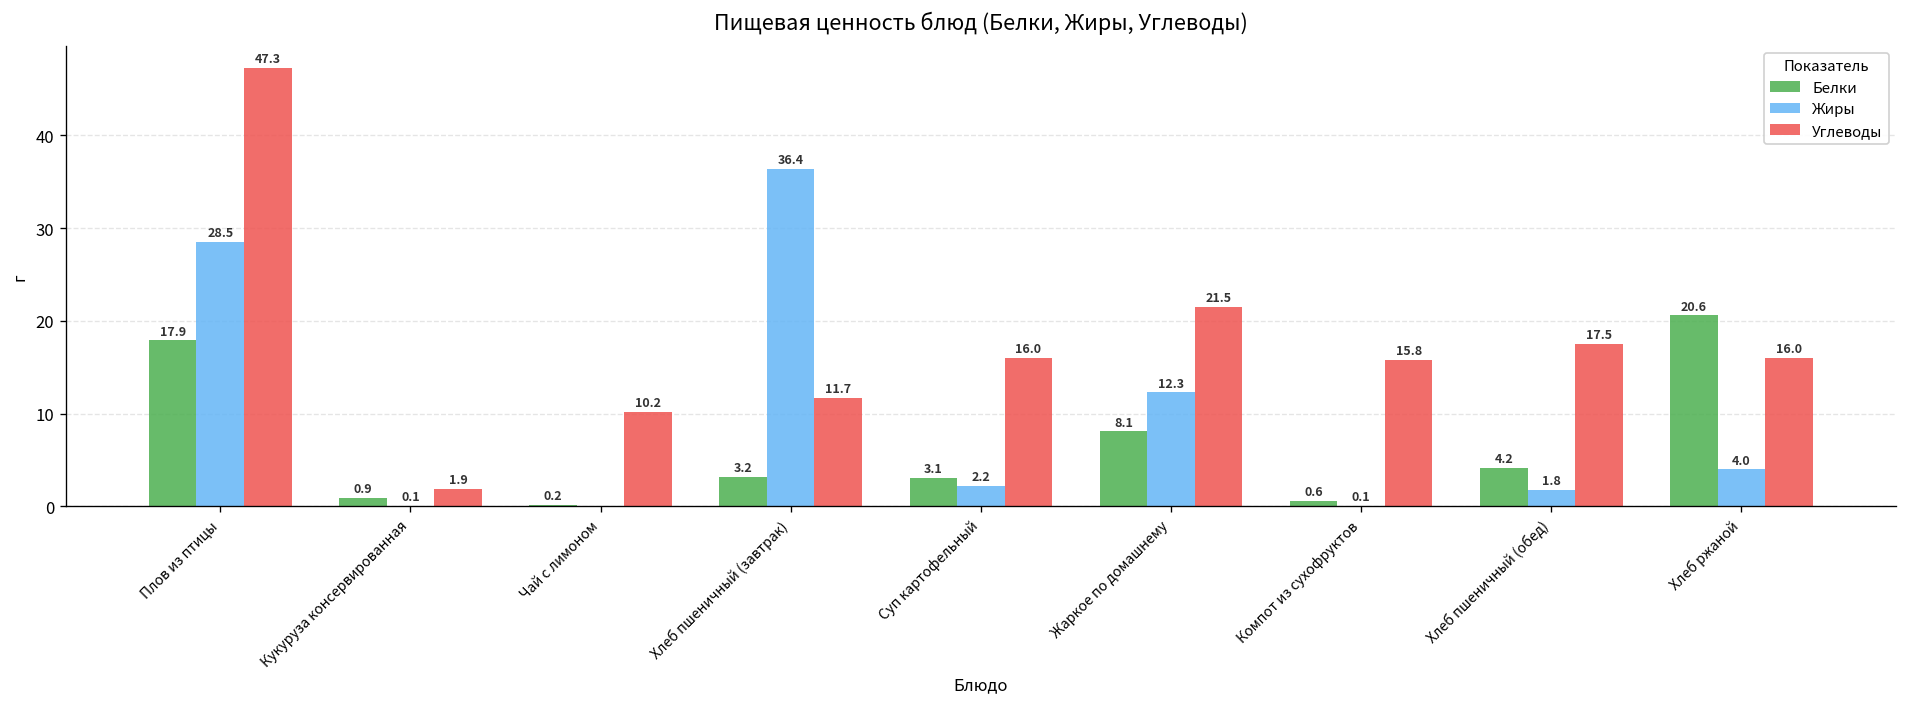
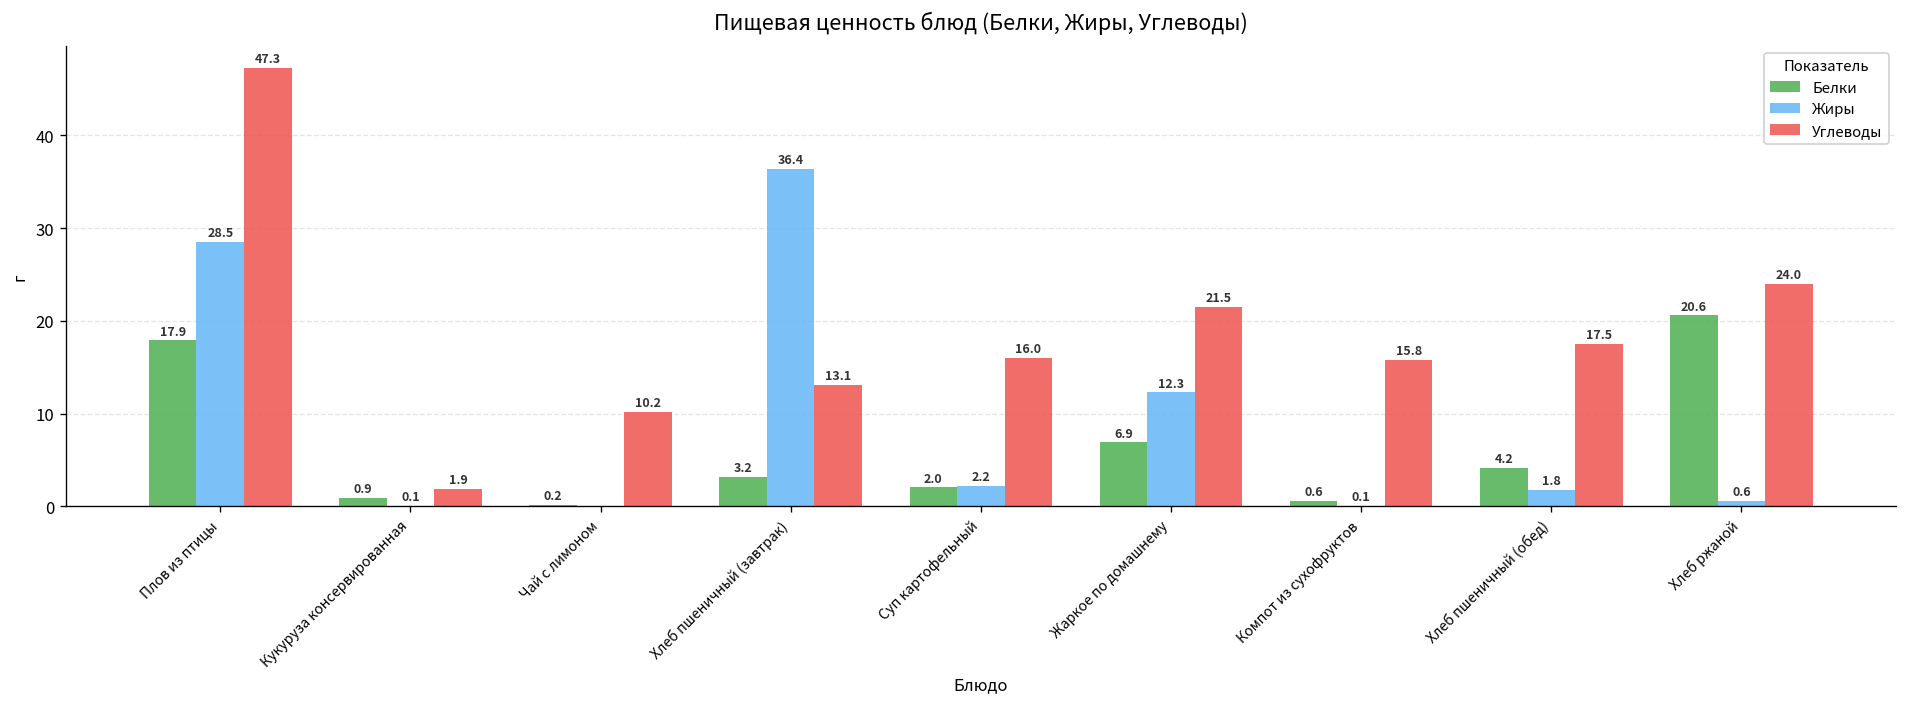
Углеводы, Хлеб пшеничный (завтрак): 11.7 -> 13.1
Белки, Суп картофельный: 3.1 -> 2.0
Белки, Жаркое по домашнему: 8.1 -> 6.9
Жиры, Хлеб ржаной: 4.0 -> 0.6
Углеводы, Хлеб ржаной: 16.0 -> 24.0
